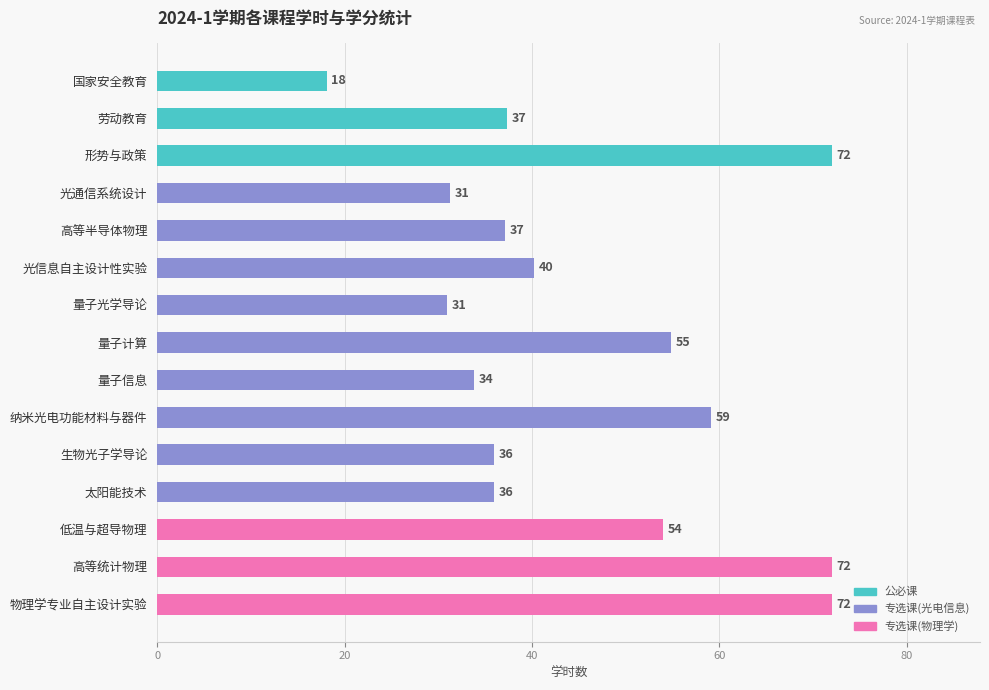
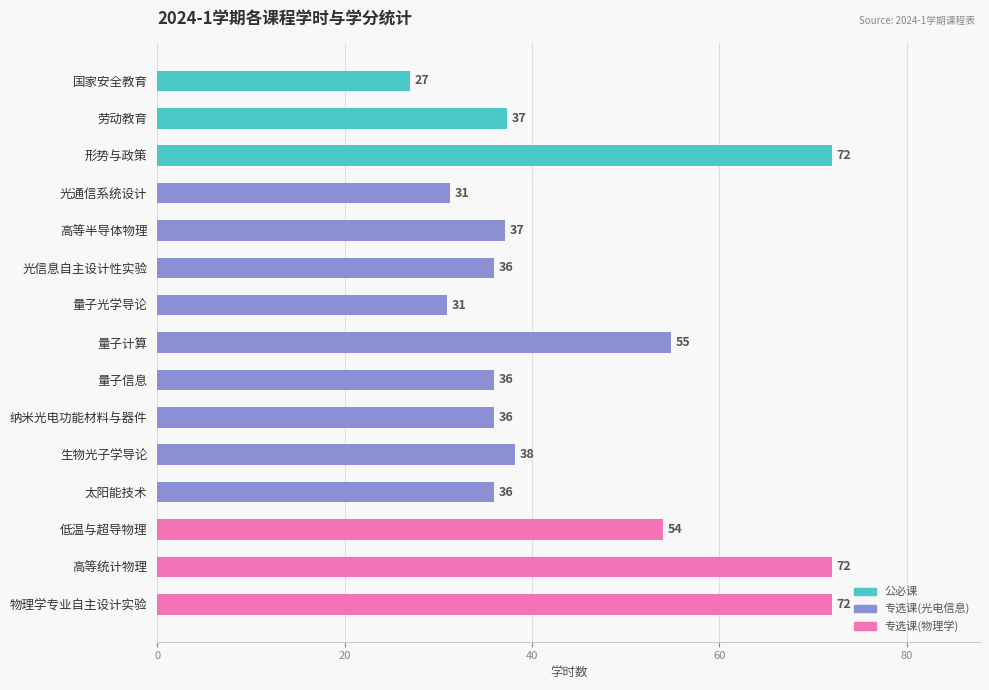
国家安全教育: 18 -> 27
光信息自主设计性实验: 40 -> 36
量子信息: 34 -> 36
纳米光电功能材料与器件: 59 -> 36
生物光子学导论: 36 -> 38
